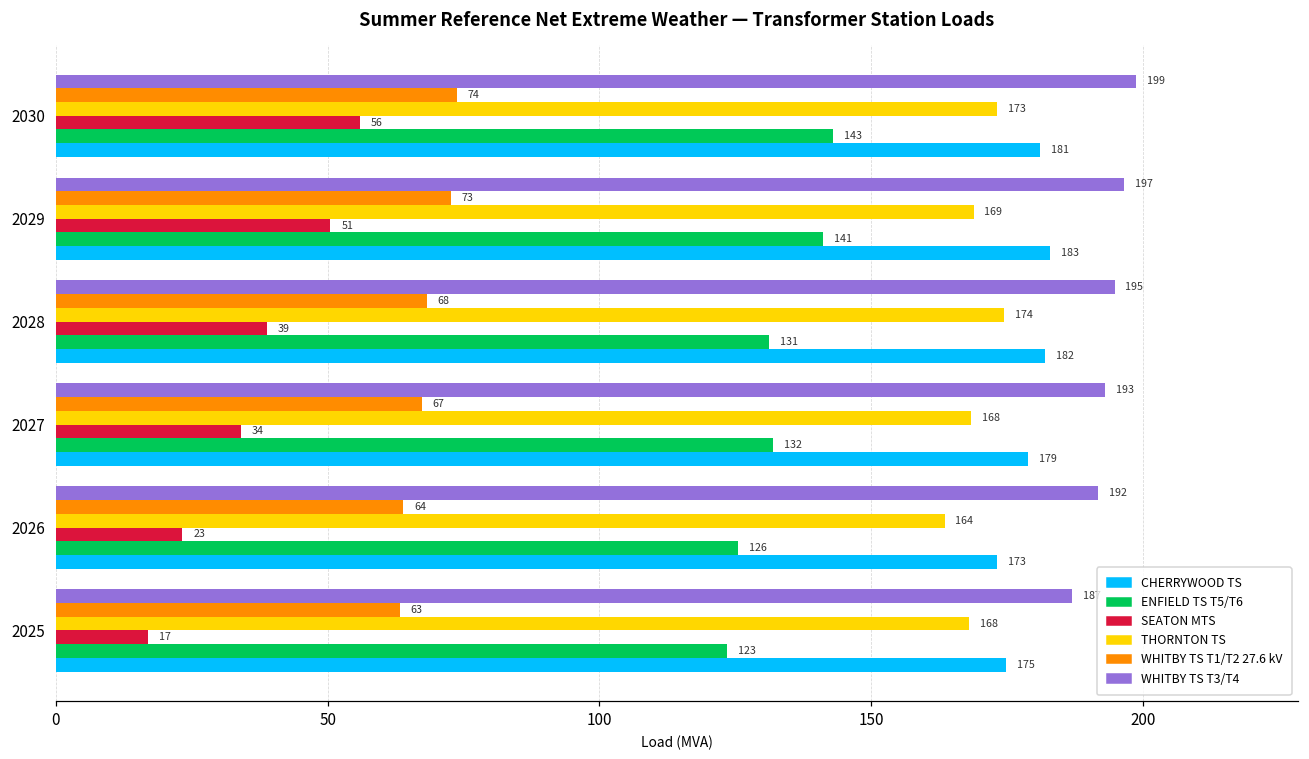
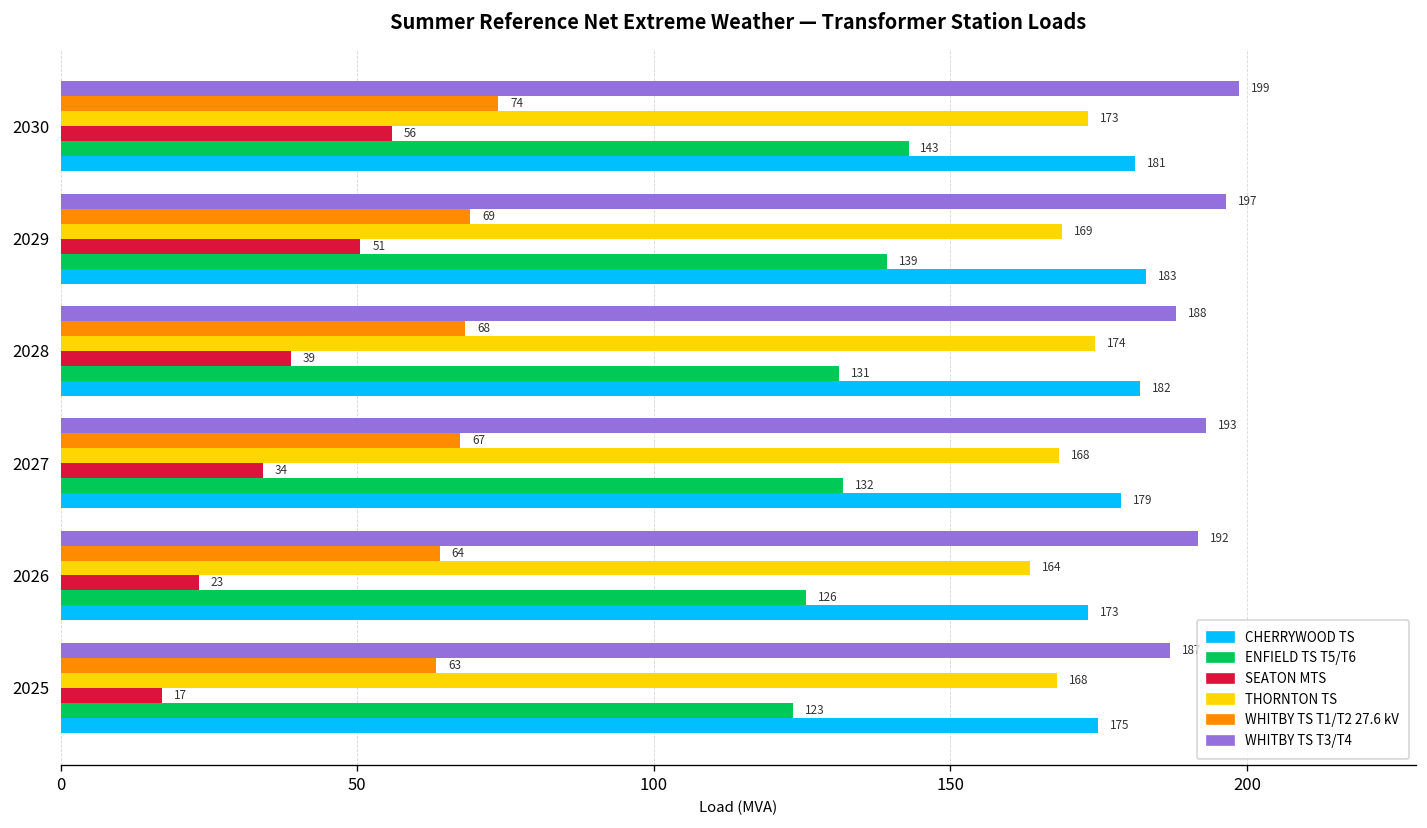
WHITBY TS T1/T2 27.6 kV, 2029: 73 -> 69
ENFIELD TS T5/T6, 2029: 141 -> 139
WHITBY TS T3/T4, 2028: 195 -> 188
